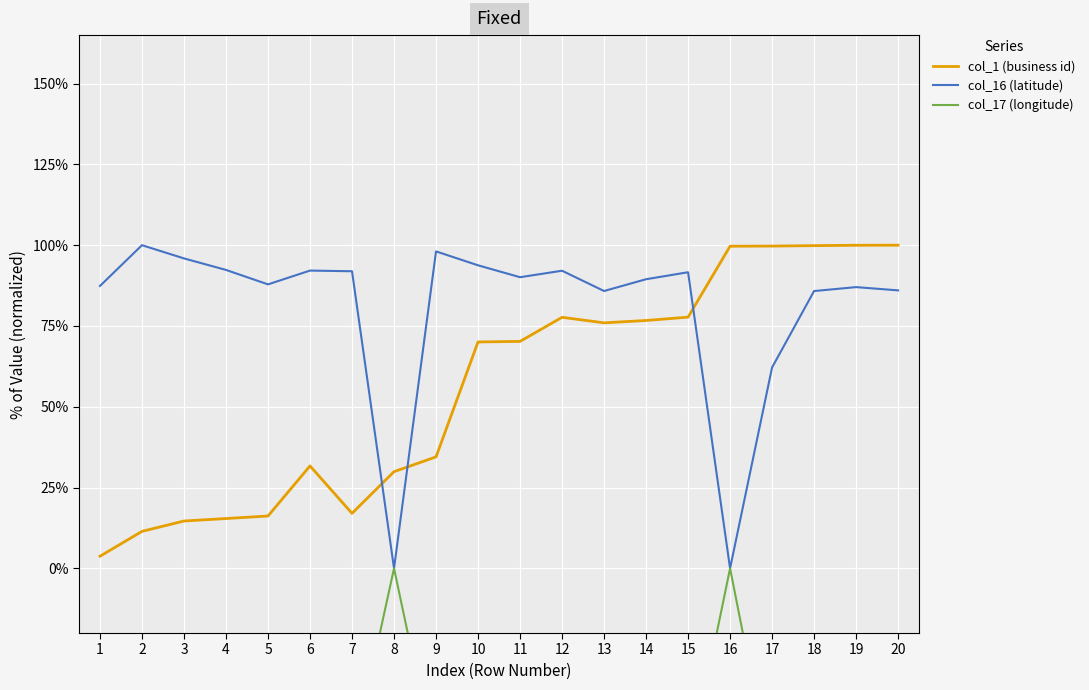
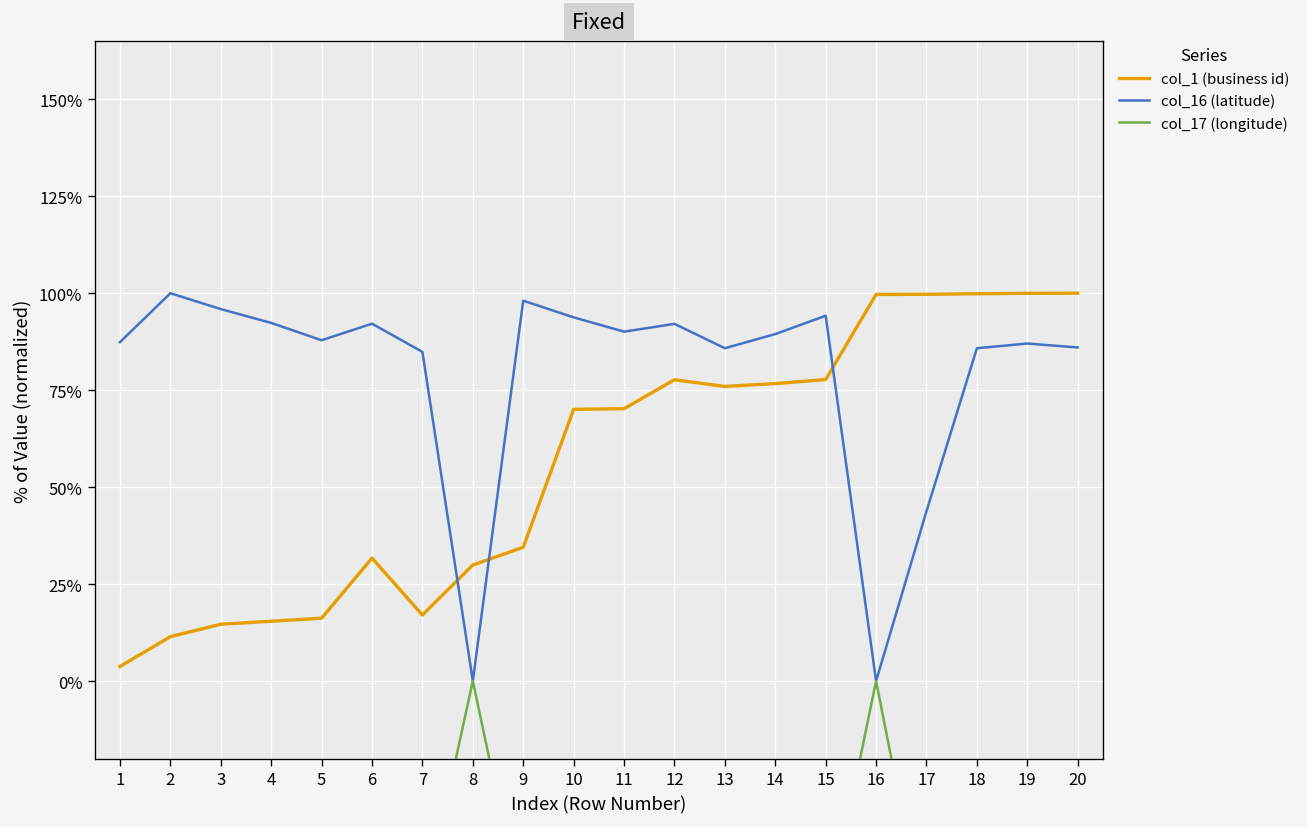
col_16 (latitude), 7: 92% -> 85%
col_16 (latitude), 15: 92% -> 94%
col_16 (latitude), 17: 62% -> 44%
